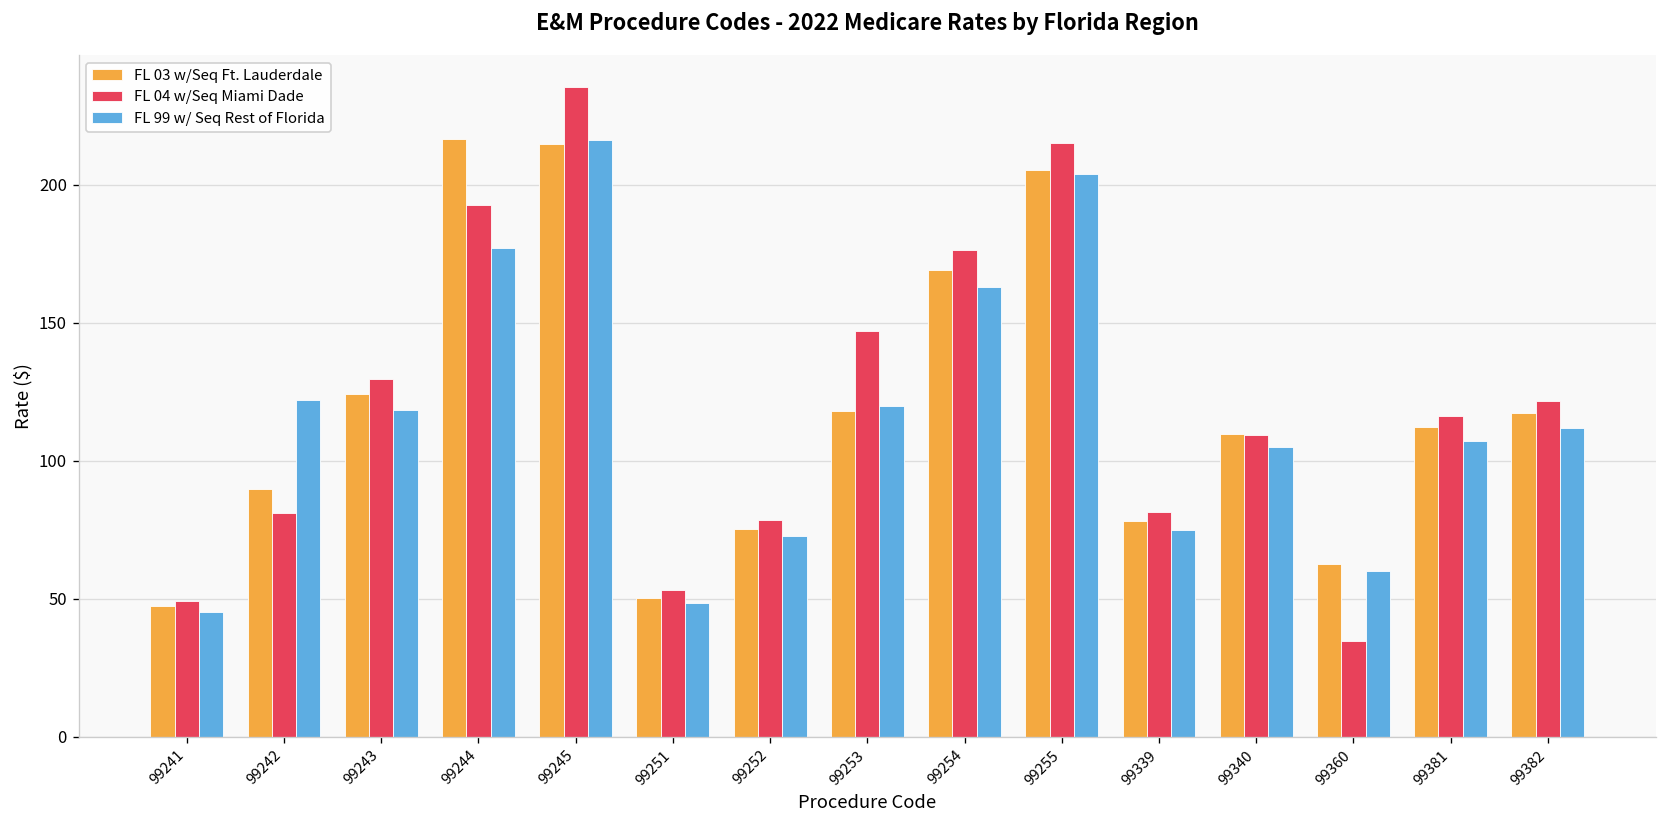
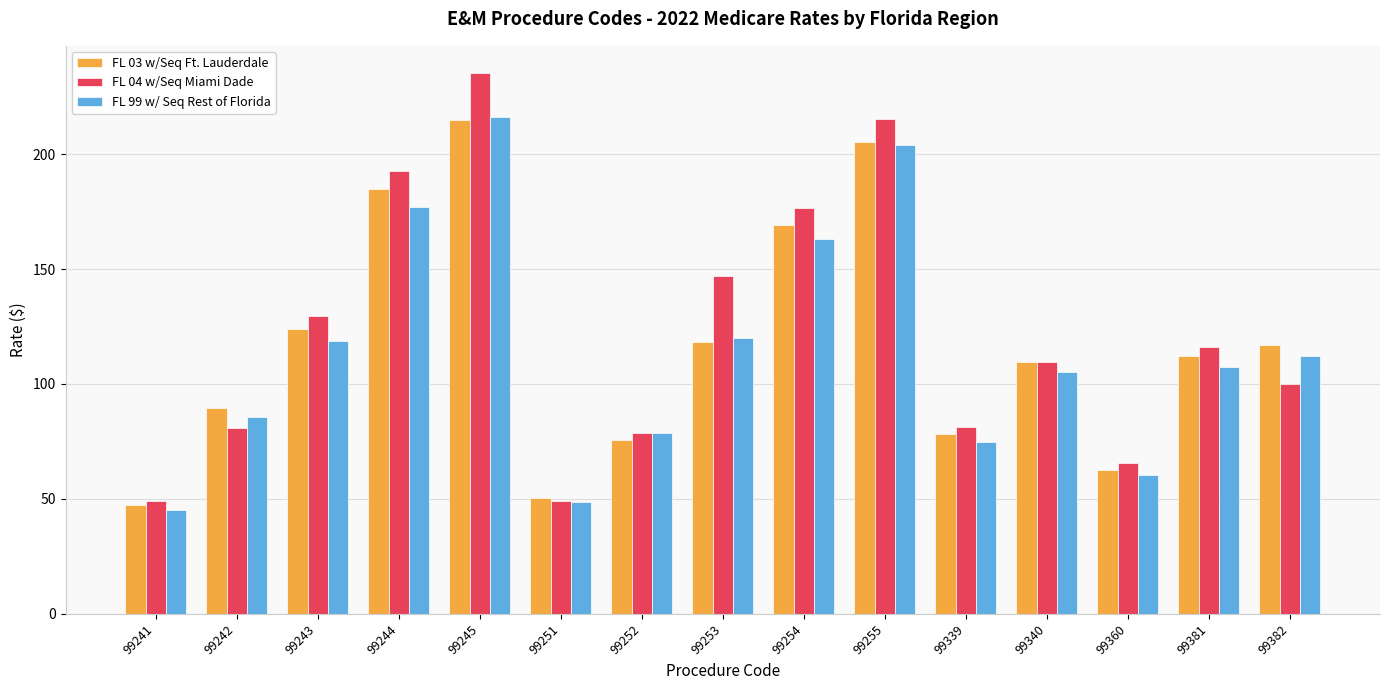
FL 99 w/ Seq Rest of Florida, 99242: 122 -> 86
FL 03 w/Seq Ft. Lauderdale, 99244: 217 -> 185
FL 04 w/Seq Miami Dade, 99251: 53 -> 49
FL 99 w/ Seq Rest of Florida, 99252: 73 -> 79
FL 04 w/Seq Miami Dade, 99360: 35 -> 66
FL 04 w/Seq Miami Dade, 99382: 122 -> 100
